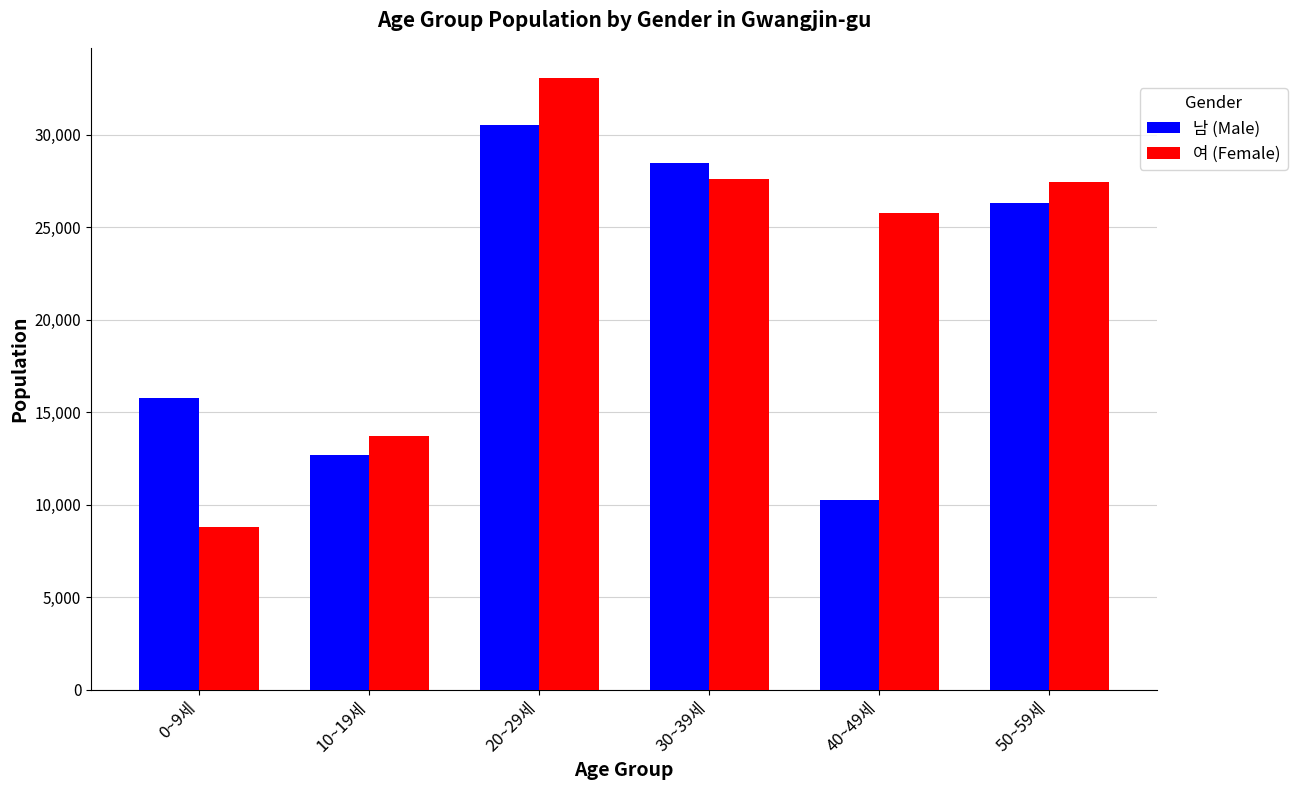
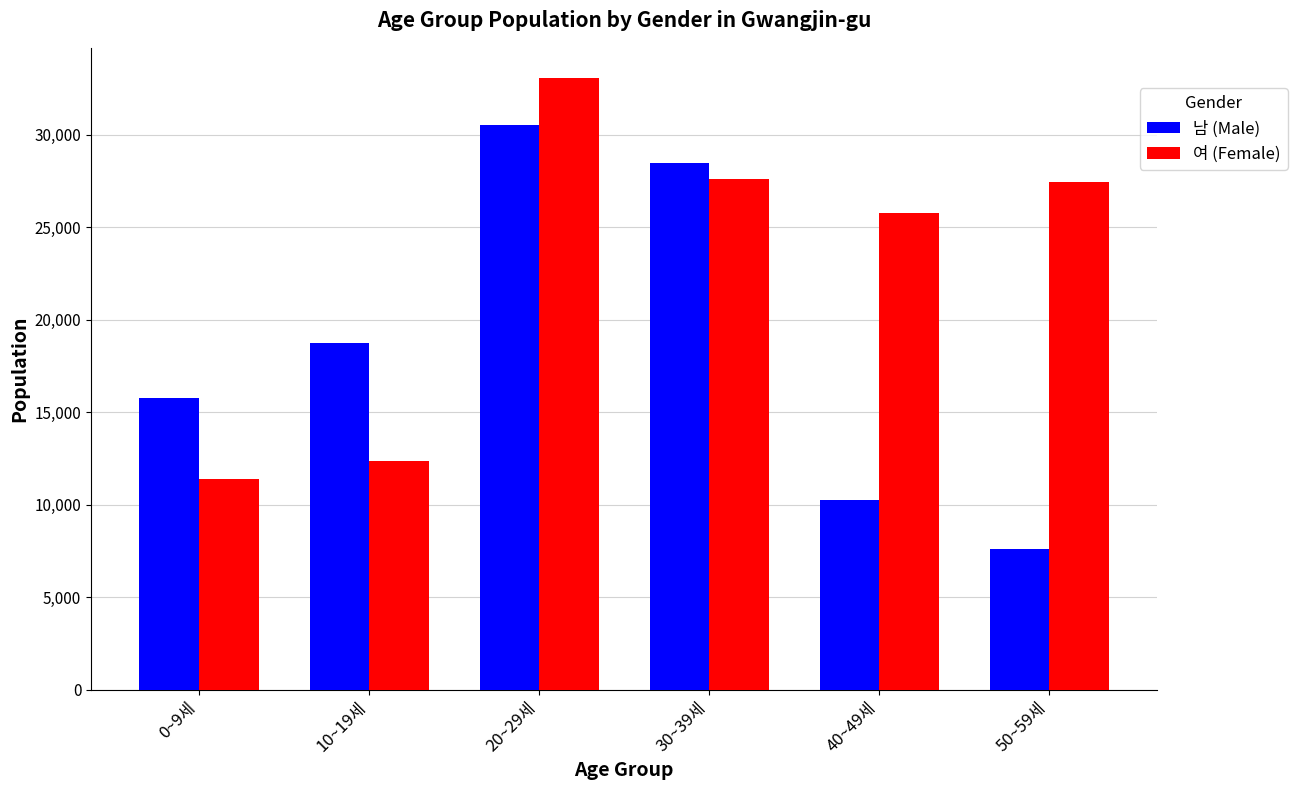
여 (Female), 0~9세: 8,800 -> 11,400
남 (Male), 10~19세: 12,700 -> 18,700
여 (Female), 10~19세: 13,700 -> 12,400
남 (Male), 50~59세: 26,300 -> 7,600
